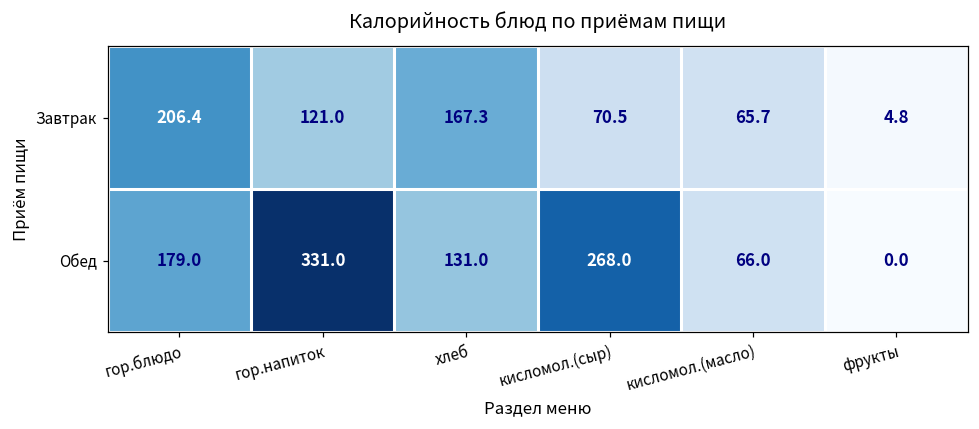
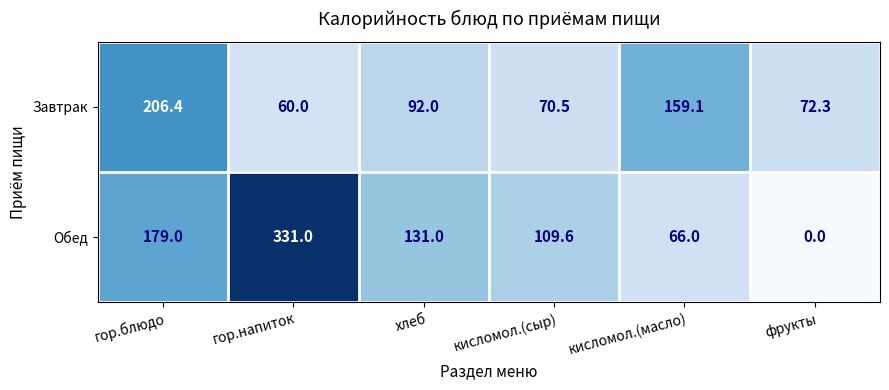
Завтрак, гор.напиток: 121.0 -> 60.0
Завтрак, хлеб: 167.3 -> 92.0
Завтрак, кисломол.(масло): 65.7 -> 159.1
Завтрак, фрукты: 4.8 -> 72.3
Обед, кисломол.(сыр): 268.0 -> 109.6
